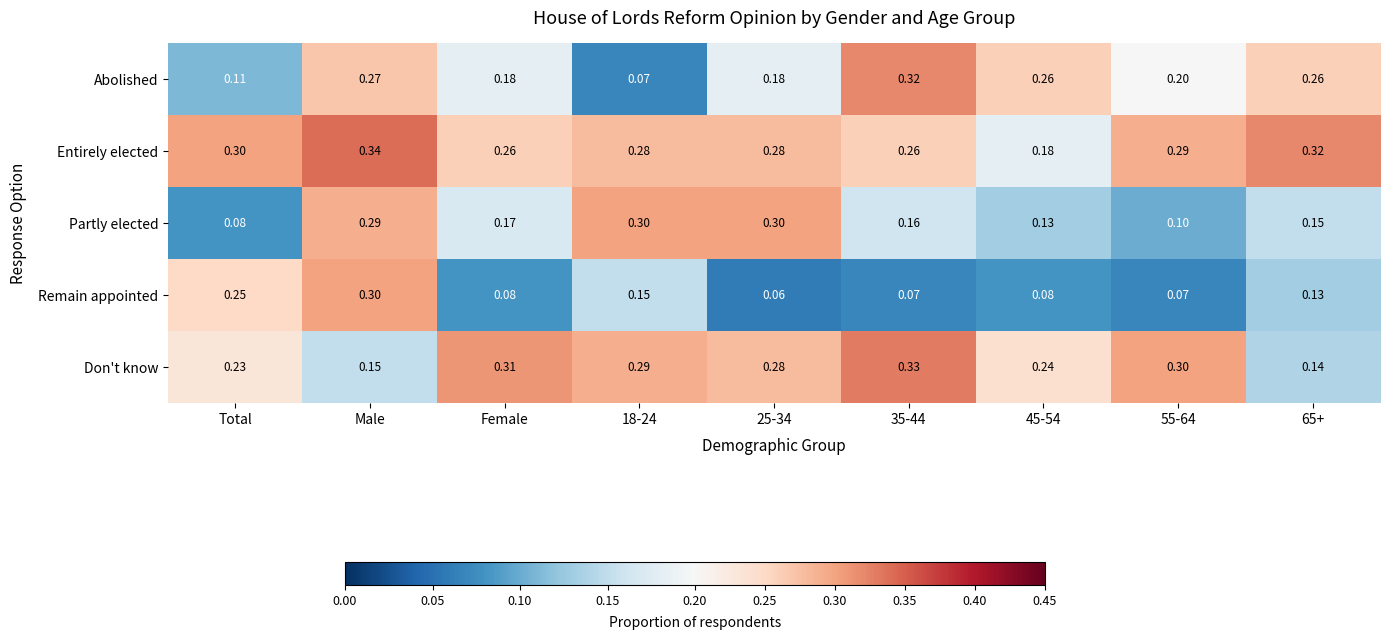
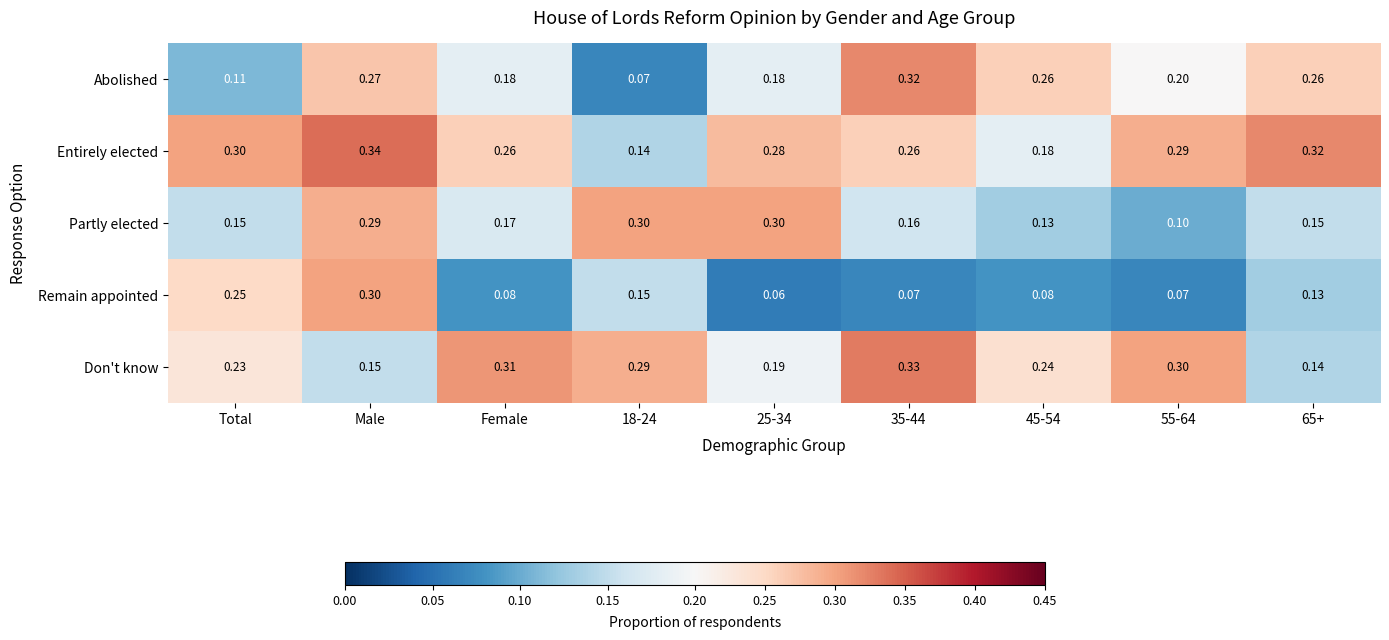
Entirely elected, 18-24: 0.28 -> 0.14
Partly elected, Total: 0.08 -> 0.15
Don't know, 25-34: 0.28 -> 0.19
